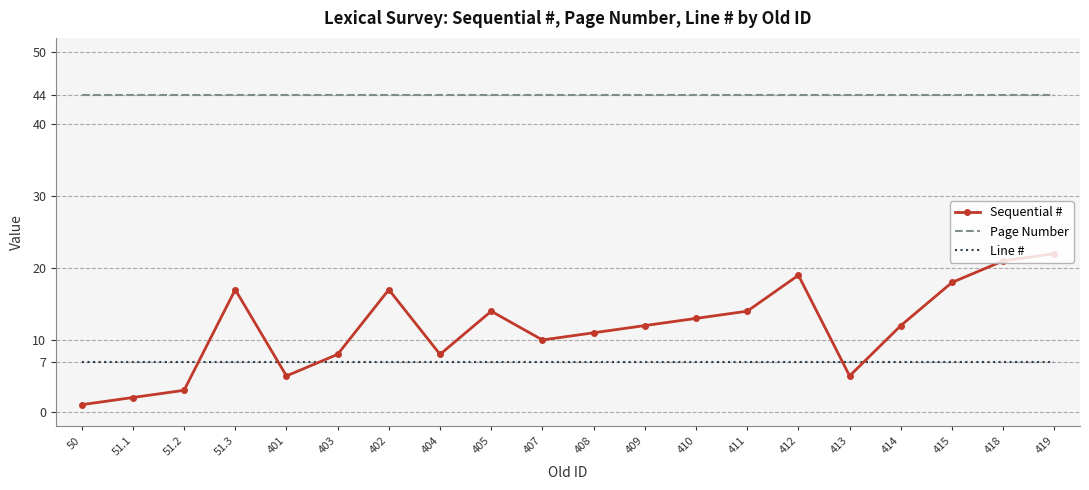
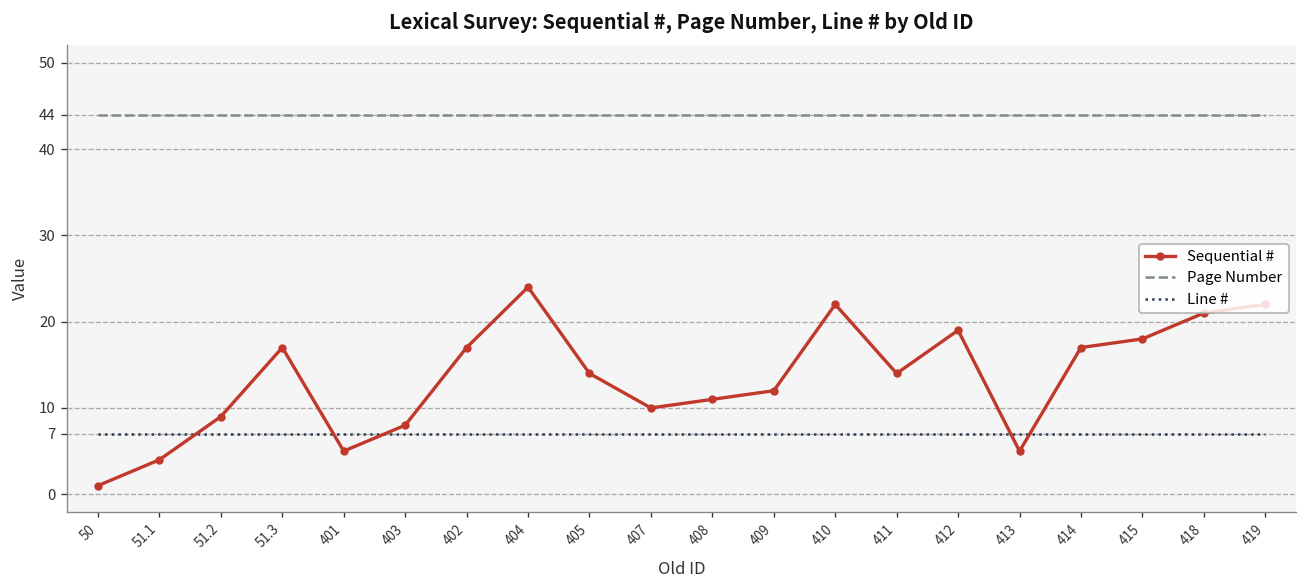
Sequential #, 51.1: 2 -> 4
Sequential #, 51.2: 3 -> 9
Sequential #, 404: 8 -> 24
Sequential #, 410: 13 -> 22
Sequential #, 414: 12 -> 17
